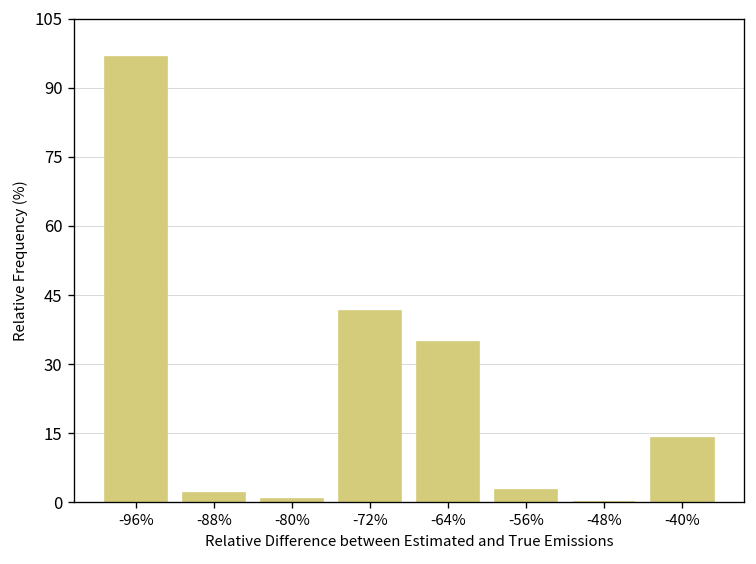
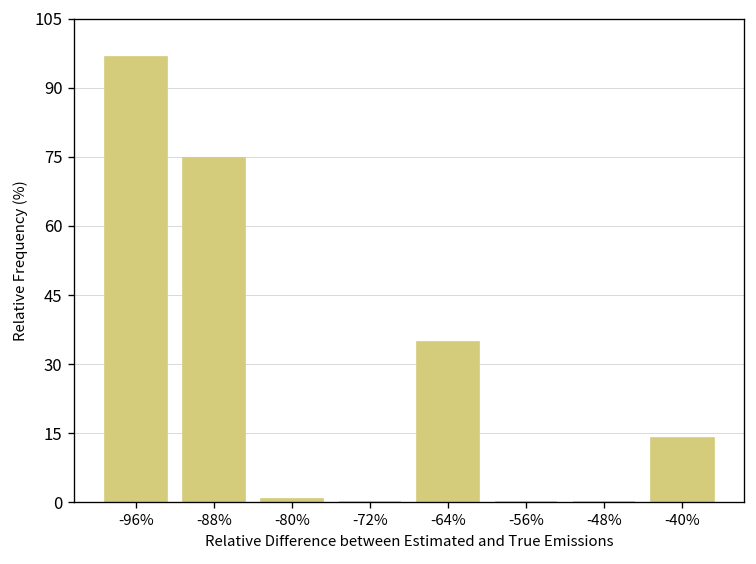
-88%: 2 -> 75
-72%: 42 -> 0
-56%: 3 -> 0
